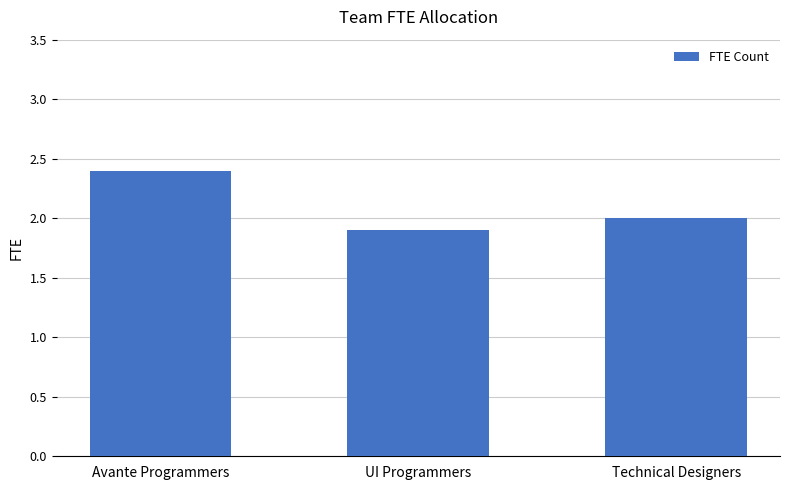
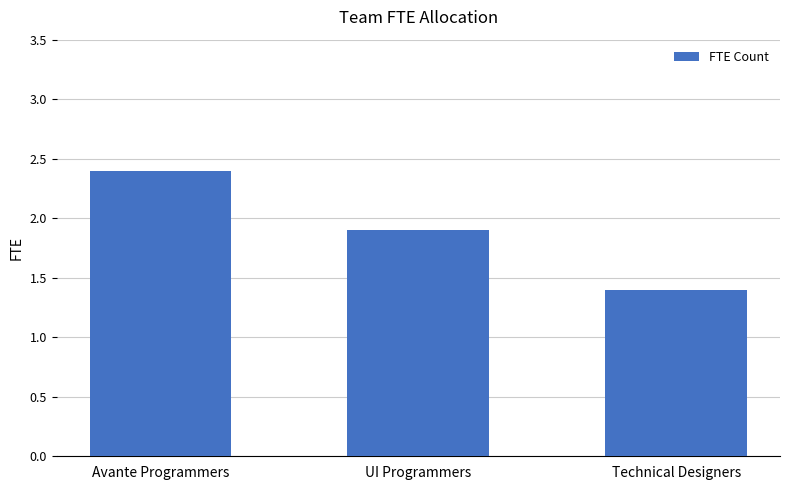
Technical Designers: 2.0 -> 1.4
